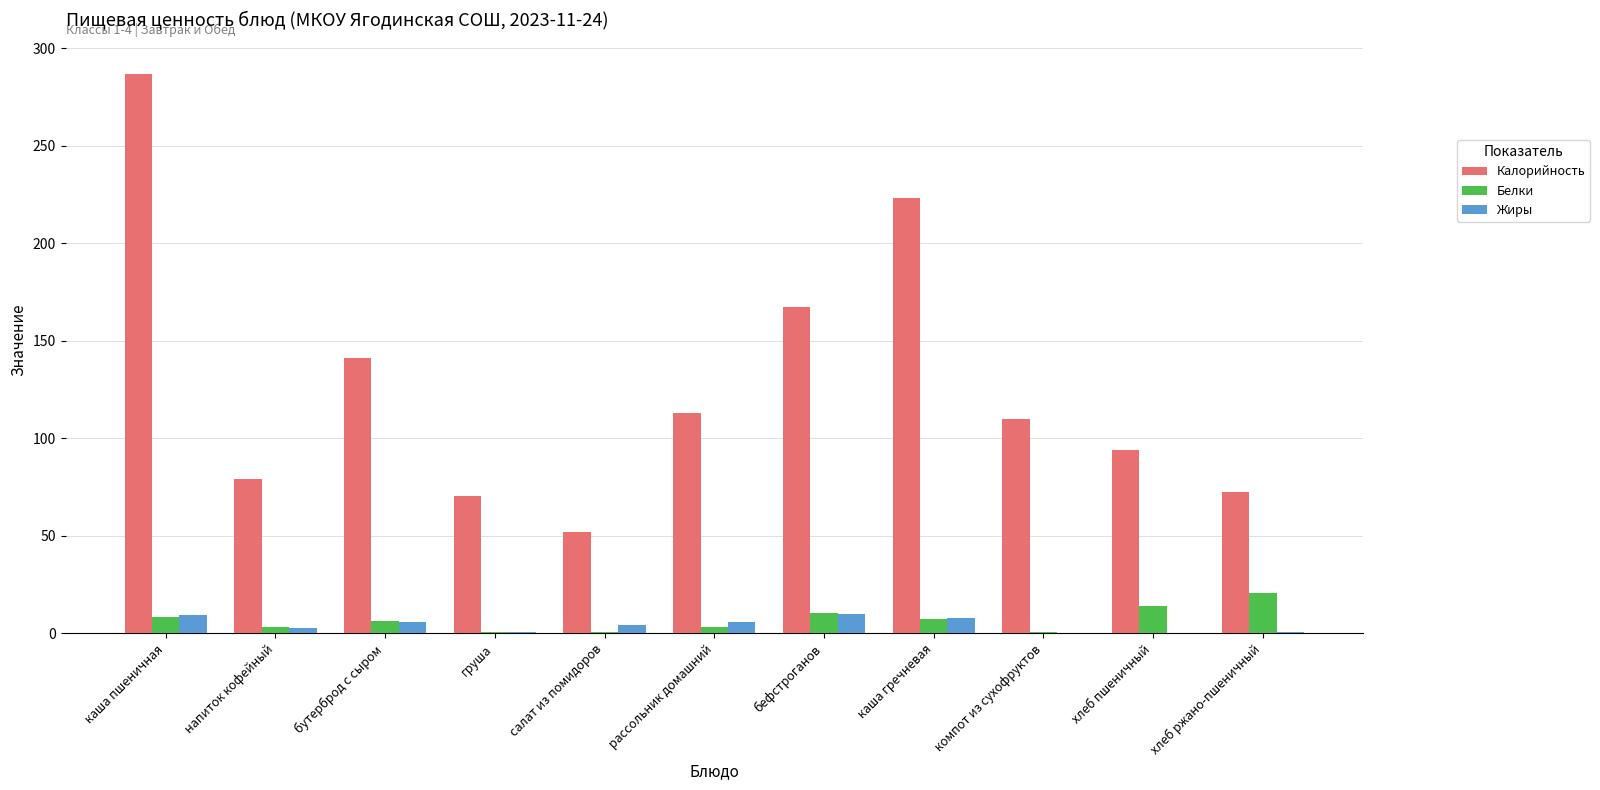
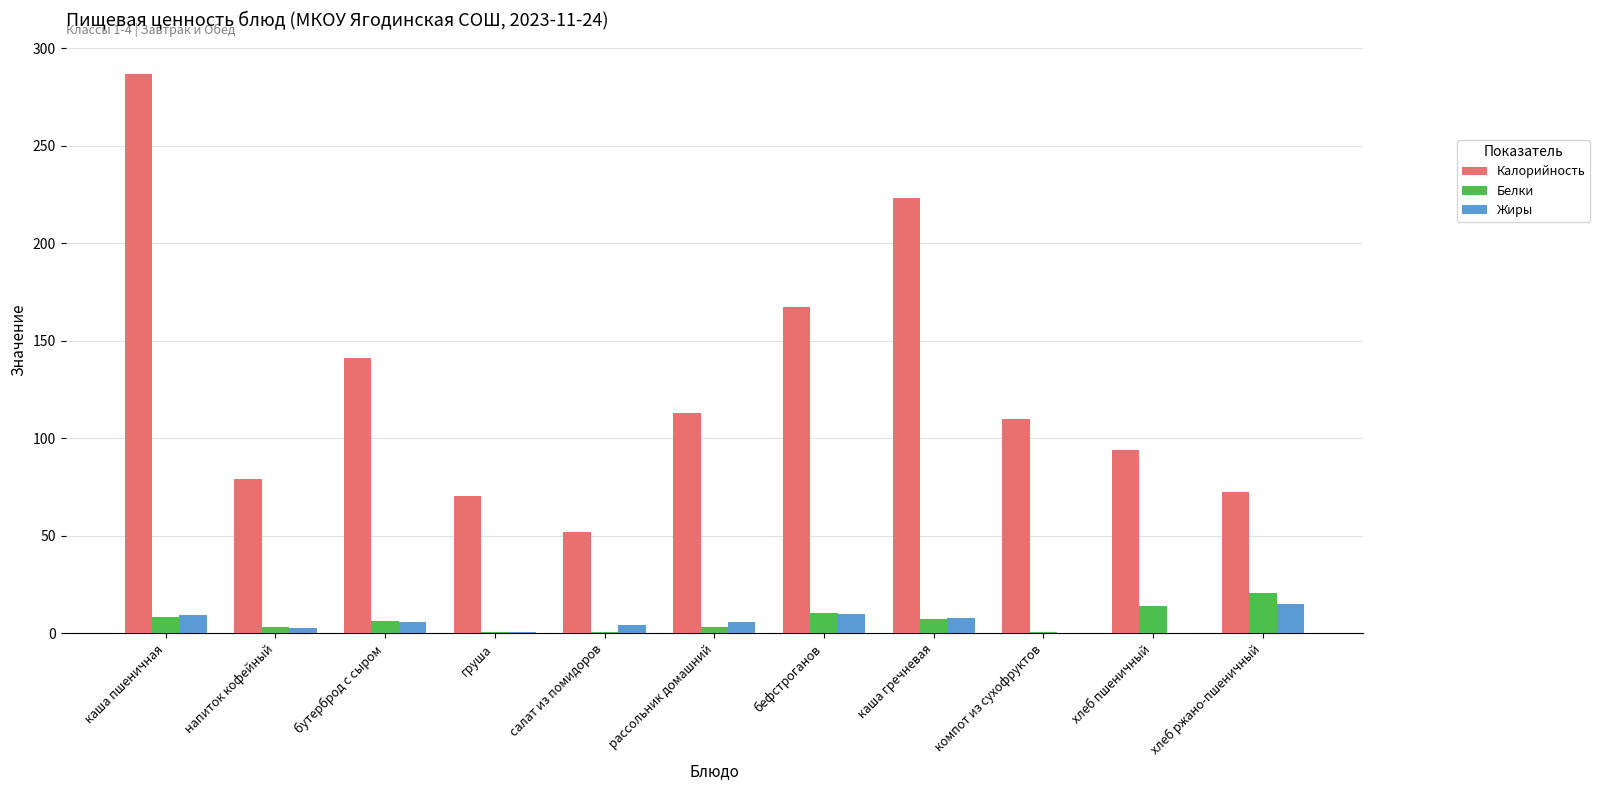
Жиры, хлеб ржано-пшеничный: 0 -> 15
